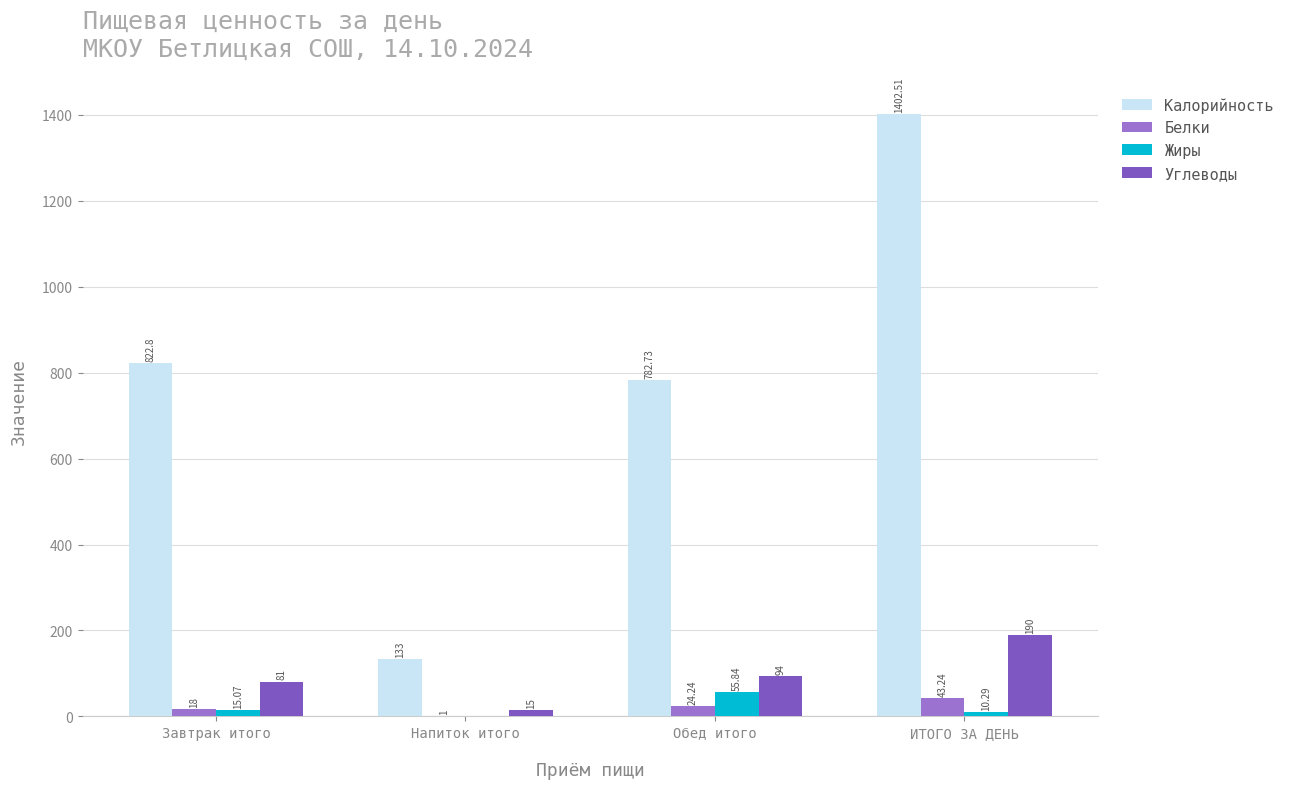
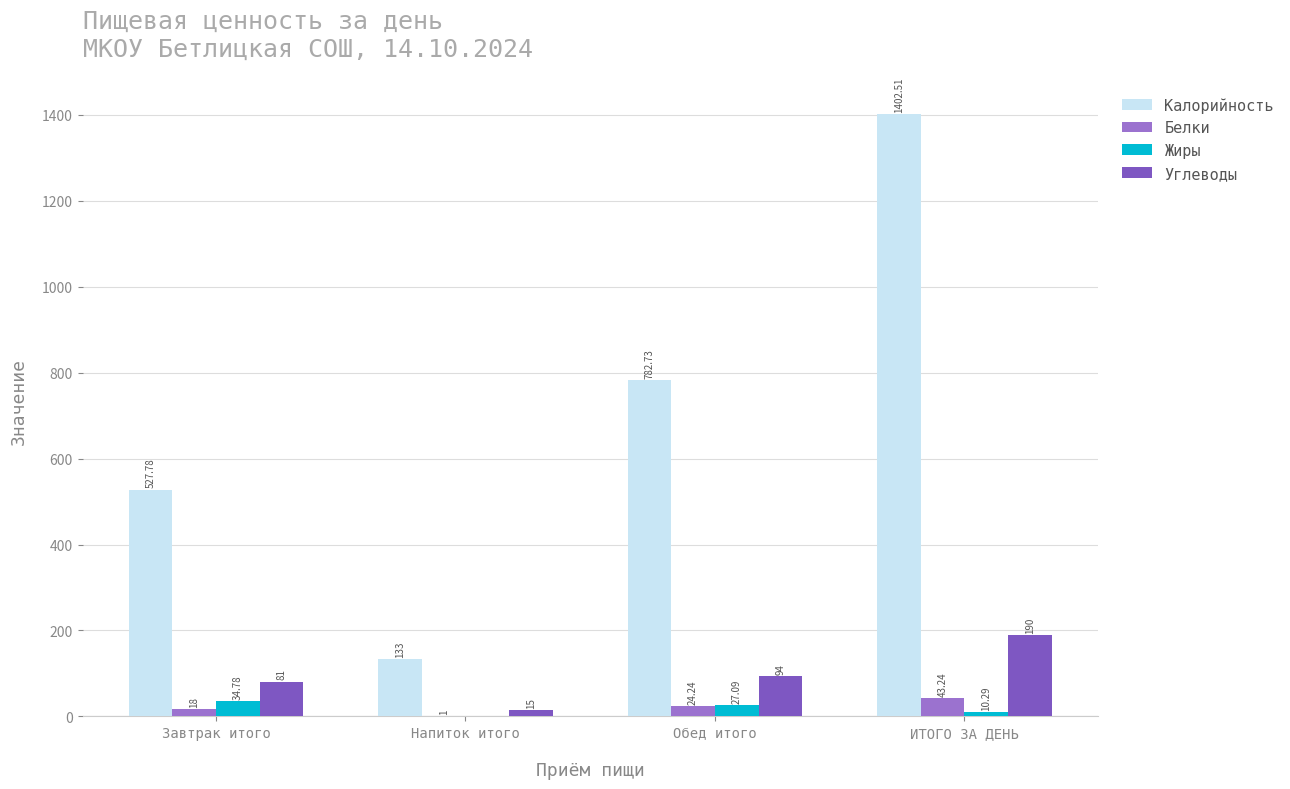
Калорийность, Завтрак итого: 822.8 -> 527.78
Жиры, Завтрак итого: 15.07 -> 34.78
Жиры, Обед итого: 55.84 -> 27.09
